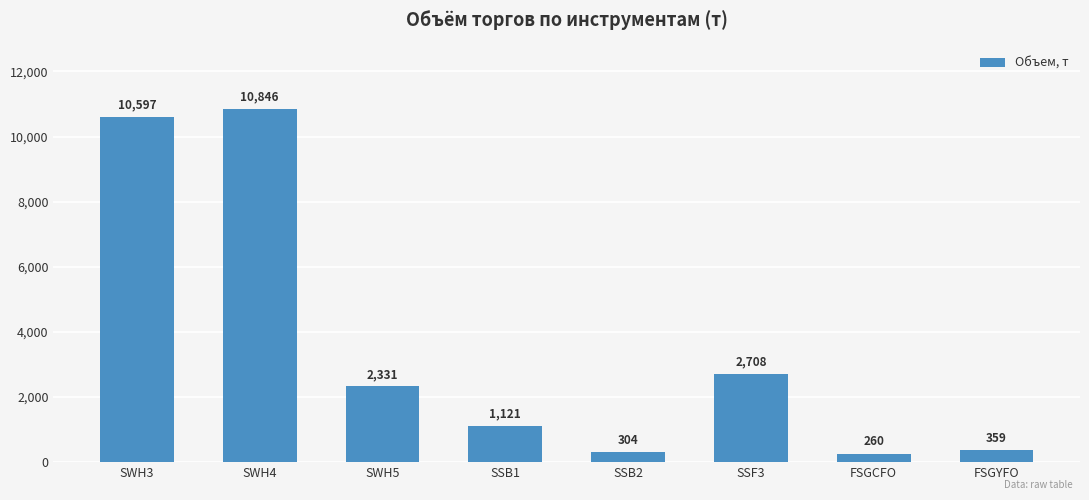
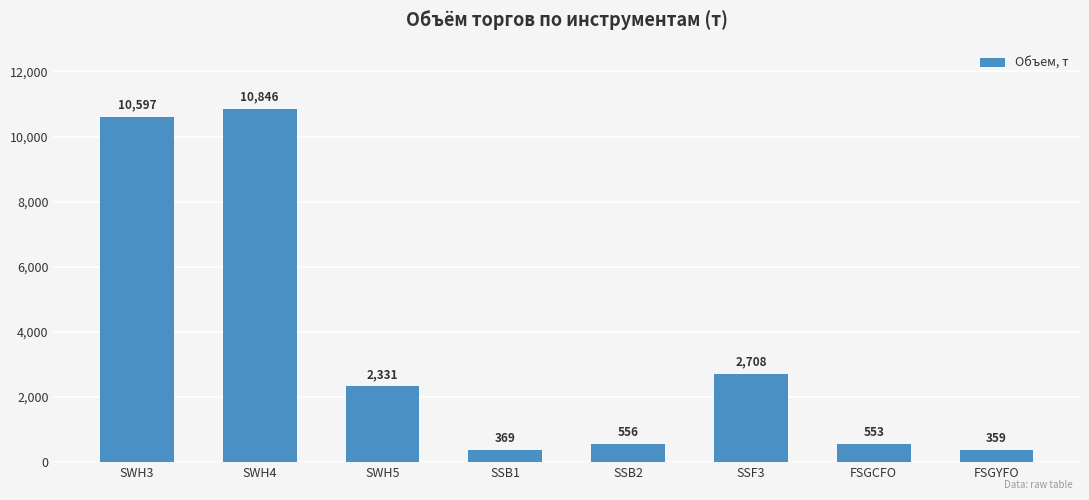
SSB1: 1,121 -> 369
SSB2: 304 -> 556
FSGCFO: 260 -> 553
